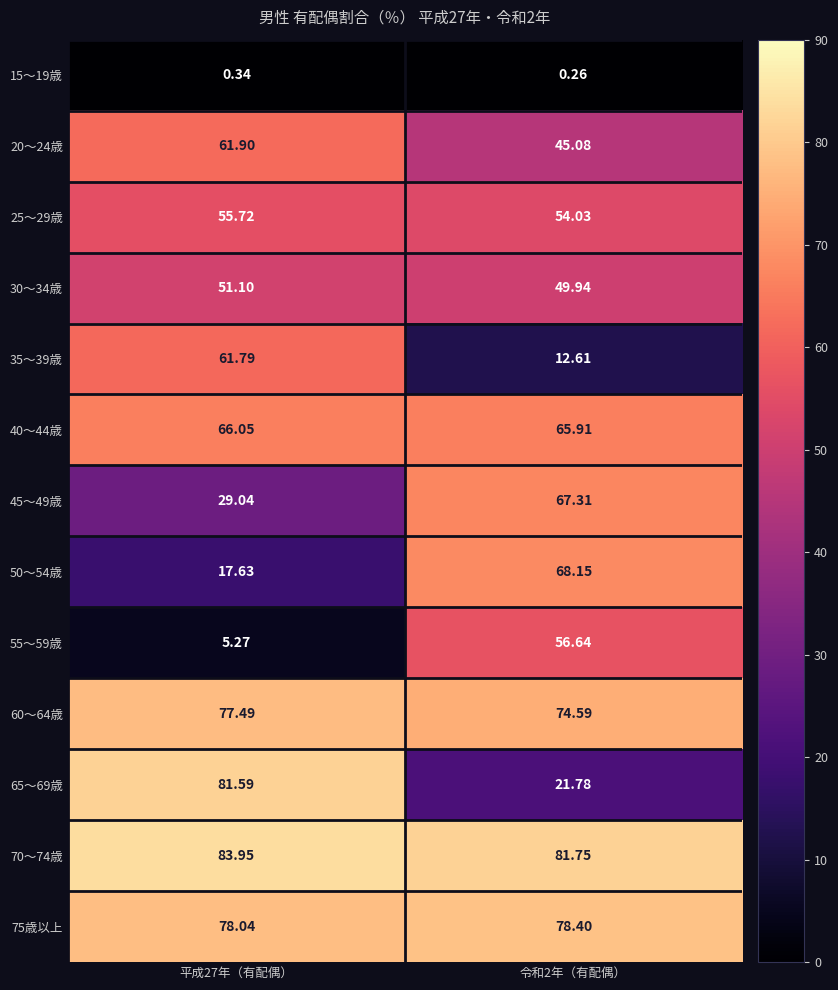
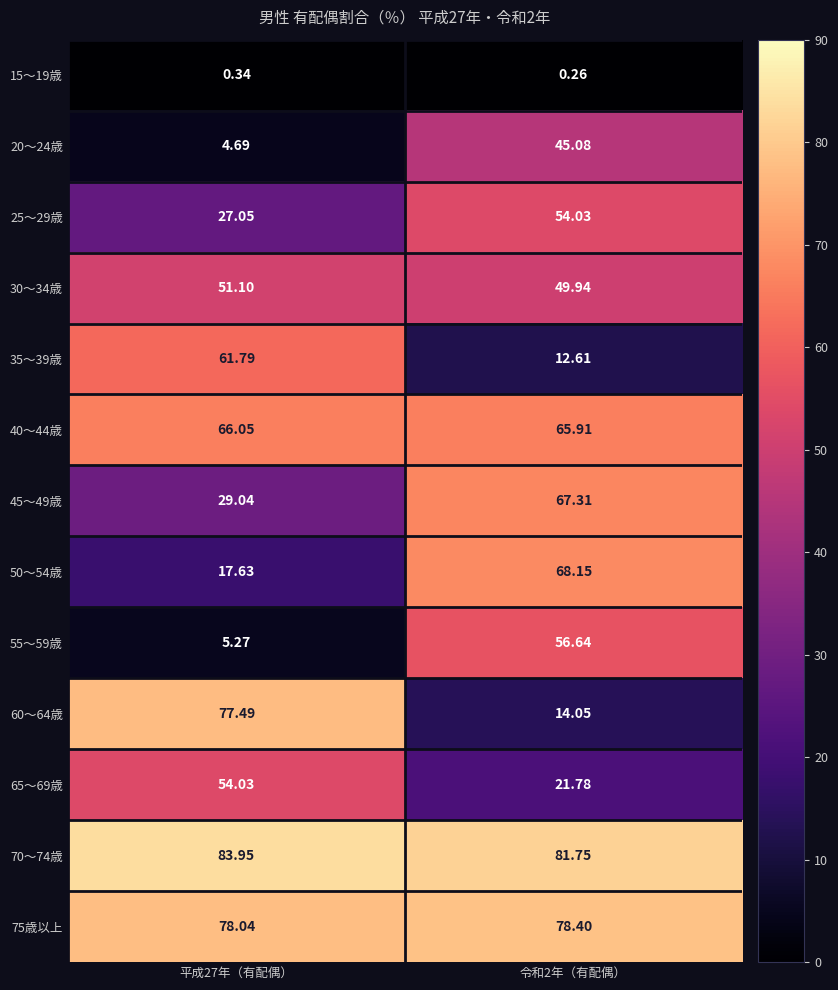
20～24歳, 平成27年（有配偶）: 61.90 -> 4.69
25～29歳, 平成27年（有配偶）: 55.72 -> 27.05
60～64歳, 令和2年（有配偶）: 74.59 -> 14.05
65～69歳, 平成27年（有配偶）: 81.59 -> 54.03
